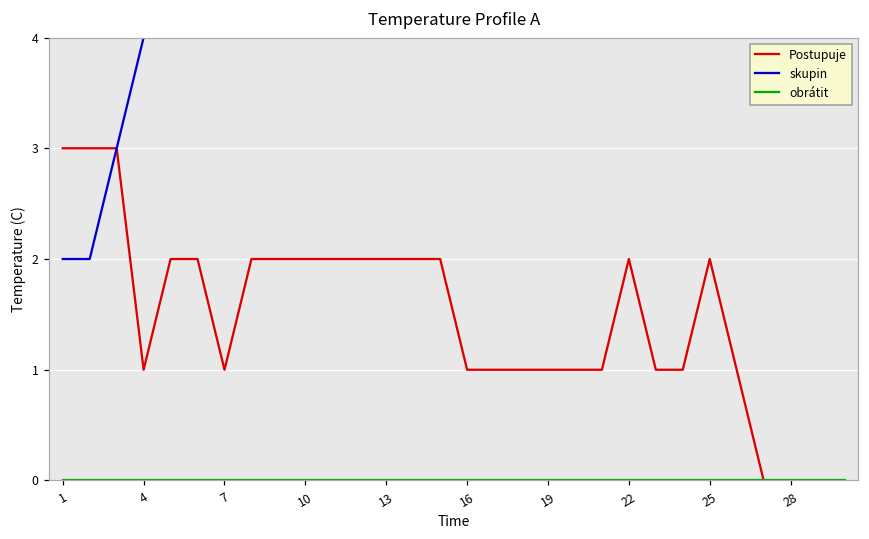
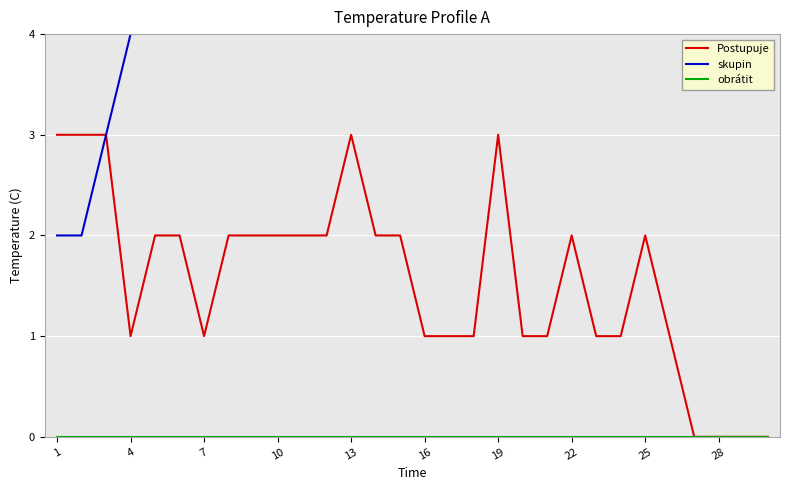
Postupuje, 13: 2 -> 3
Postupuje, 19: 1 -> 3
